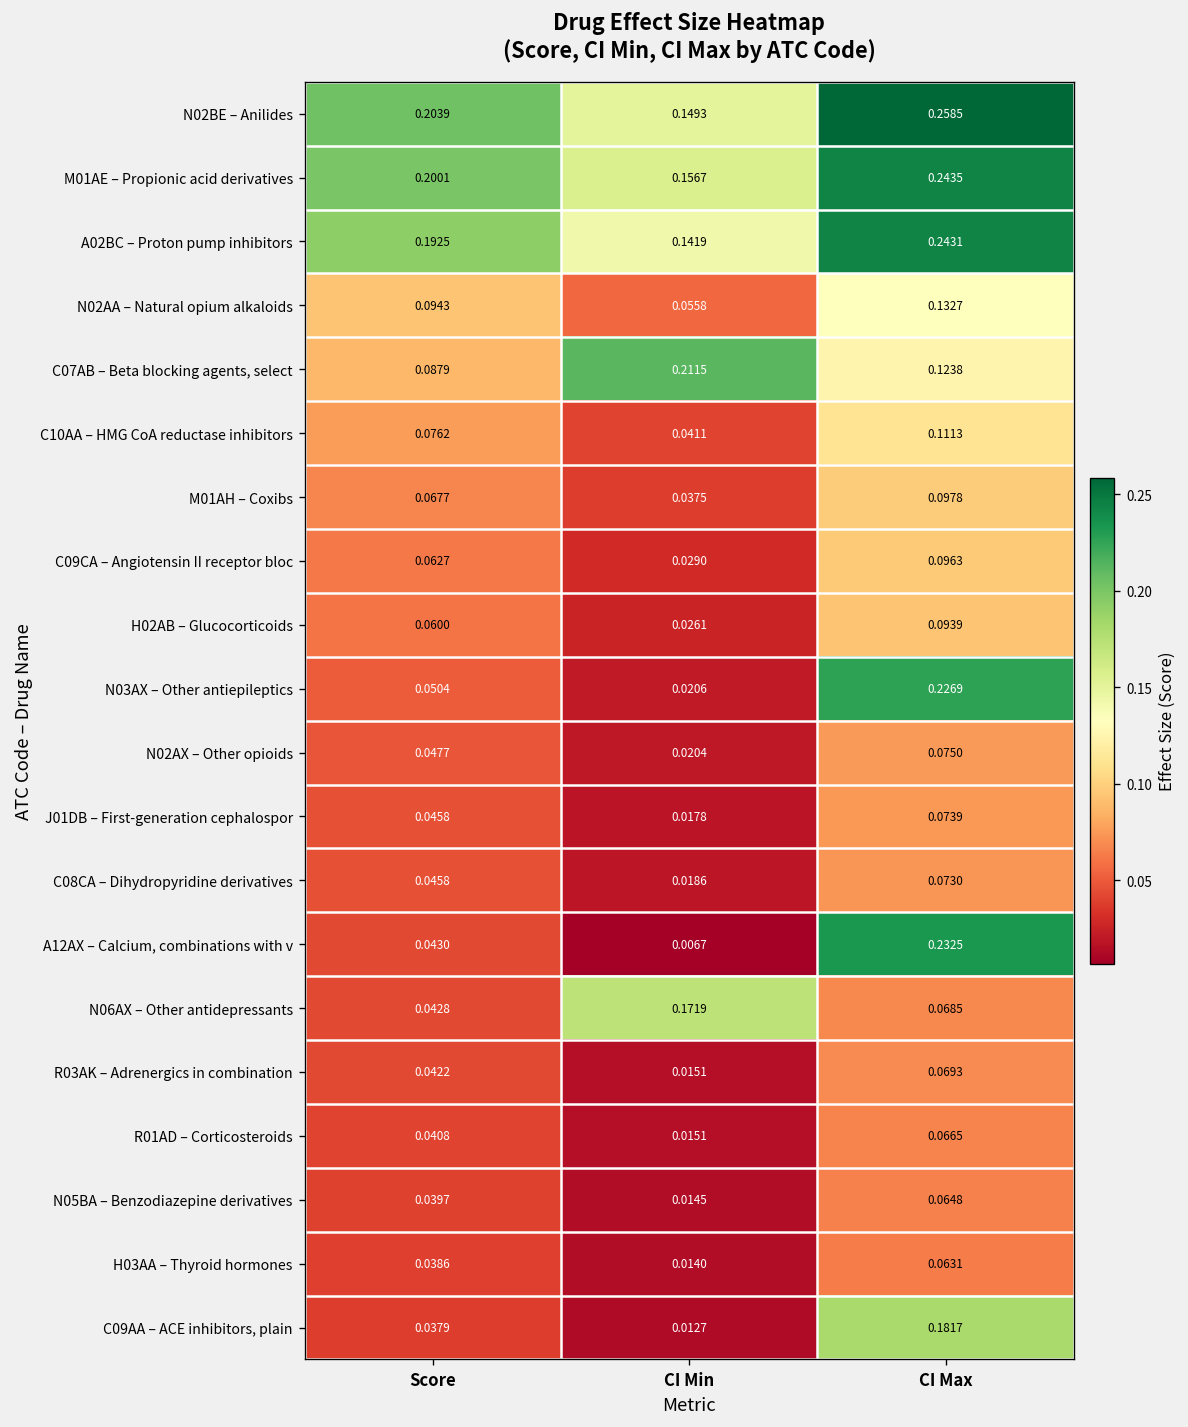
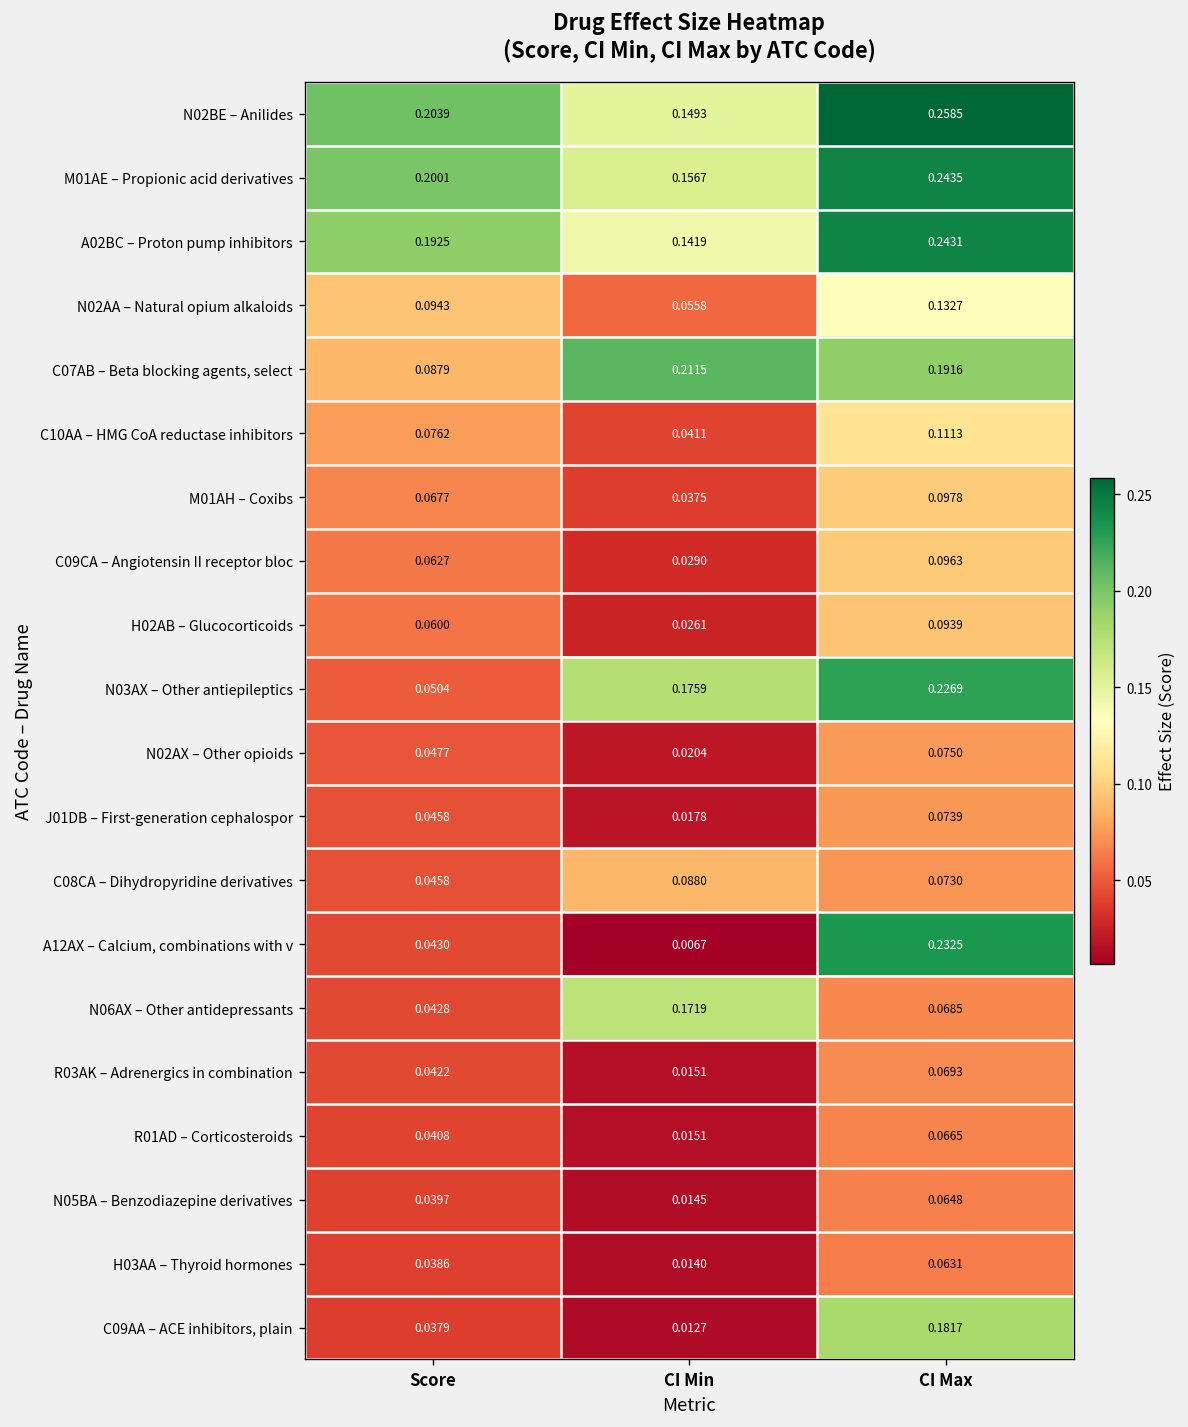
C07AB – Beta blocking agents, select, CI Max: 0.1238 -> 0.1916
N03AX – Other antiepileptics, CI Min: 0.0206 -> 0.1759
C08CA – Dihydropyridine derivatives, CI Min: 0.0186 -> 0.0880
